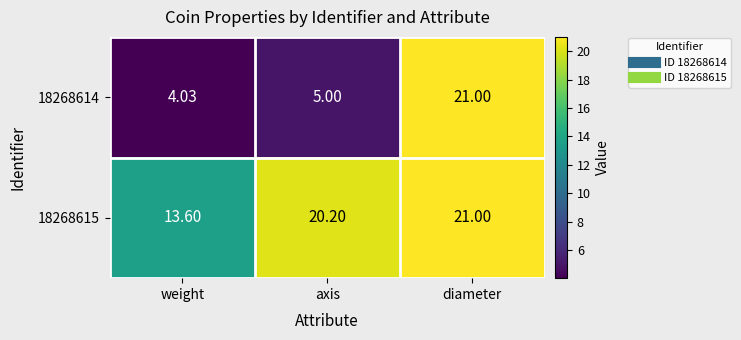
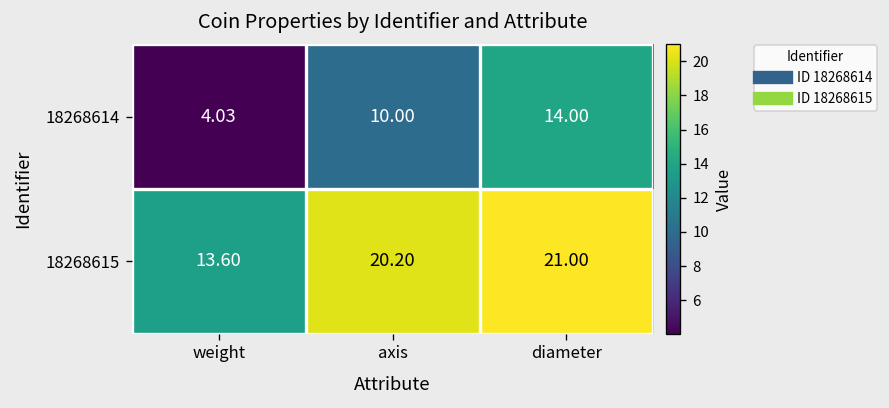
18268614, axis: 5.00 -> 10.00
18268614, diameter: 21.00 -> 14.00
